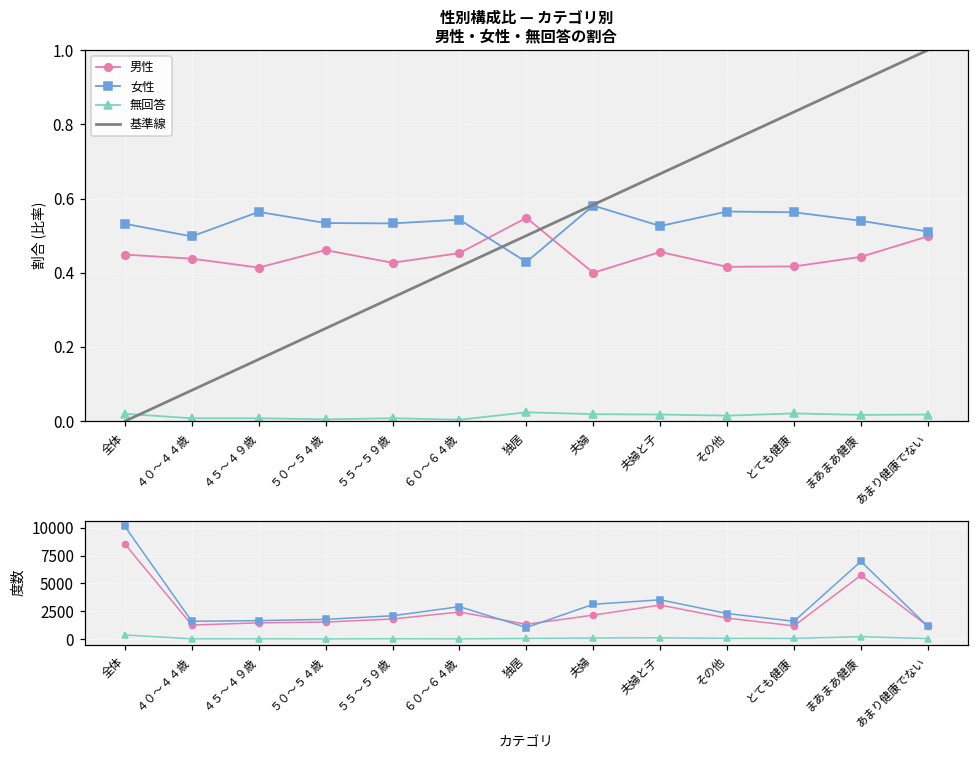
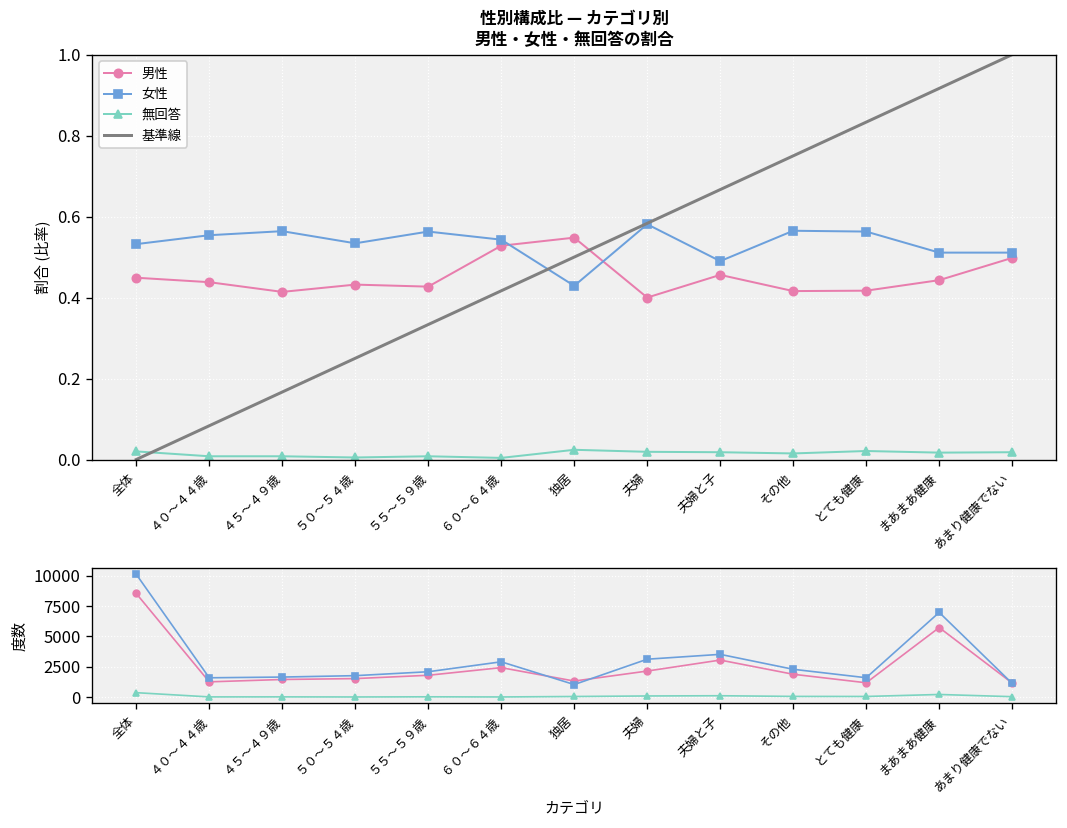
性別構成比 — カテゴリ別 男性・女性・無回答の割合, 女性, ４０～４４歳: 0.50 -> 0.55
性別構成比 — カテゴリ別 男性・女性・無回答の割合, 男性, ５０～５４歳: 0.46 -> 0.43
性別構成比 — カテゴリ別 男性・女性・無回答の割合, 女性, ５５～５９歳: 0.53 -> 0.56
性別構成比 — カテゴリ別 男性・女性・無回答の割合, 男性, ６０～６４歳: 0.45 -> 0.53
性別構成比 — カテゴリ別 男性・女性・無回答の割合, 女性, 夫婦と子: 0.53 -> 0.49
性別構成比 — カテゴリ別 男性・女性・無回答の割合, 女性, まあまあ健康: 0.54 -> 0.51
